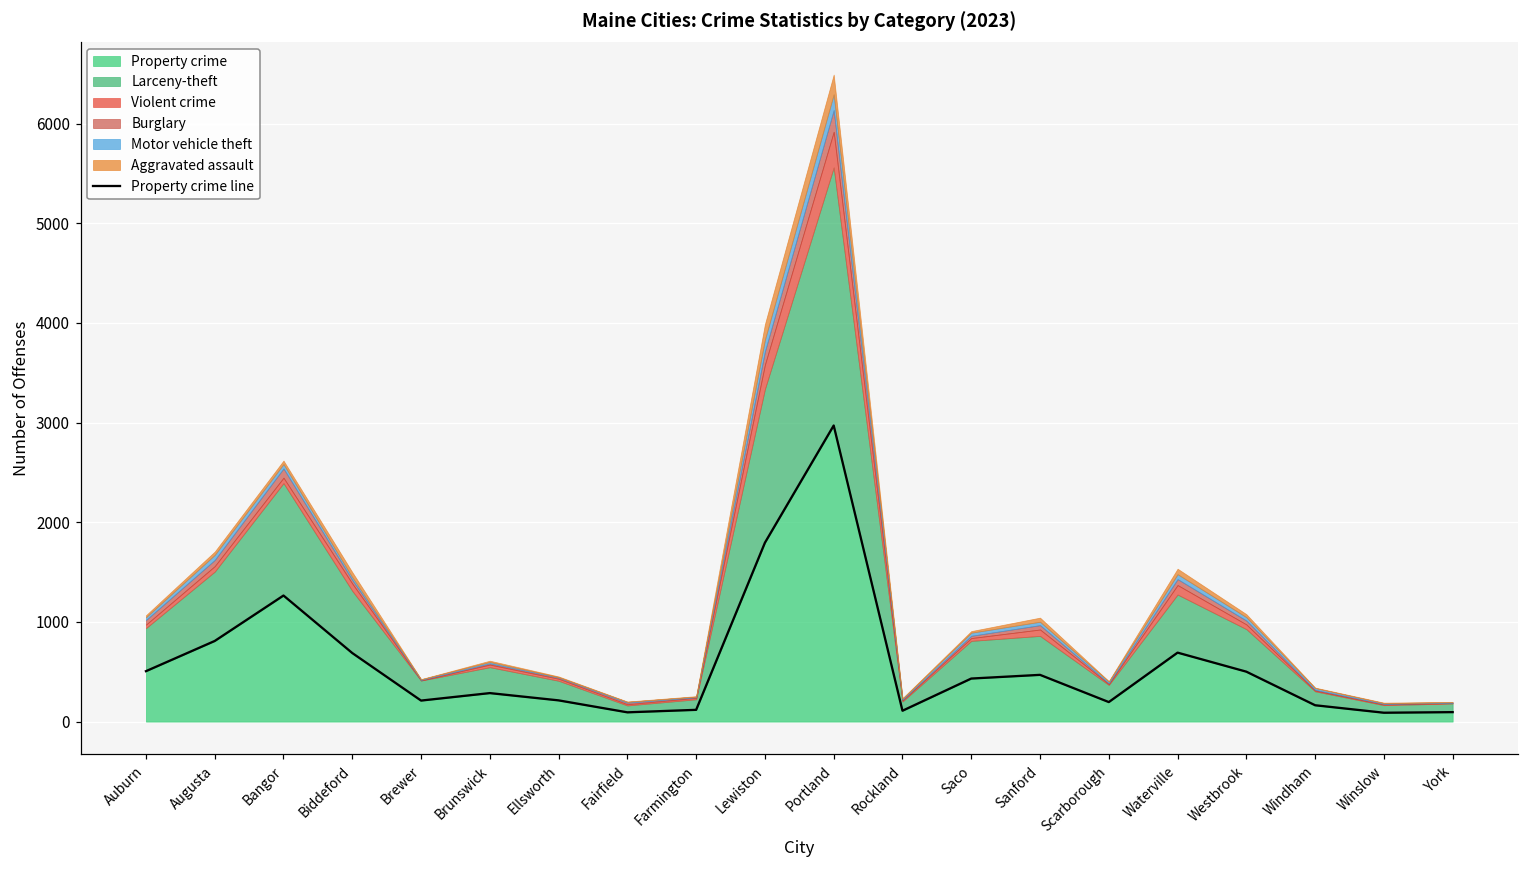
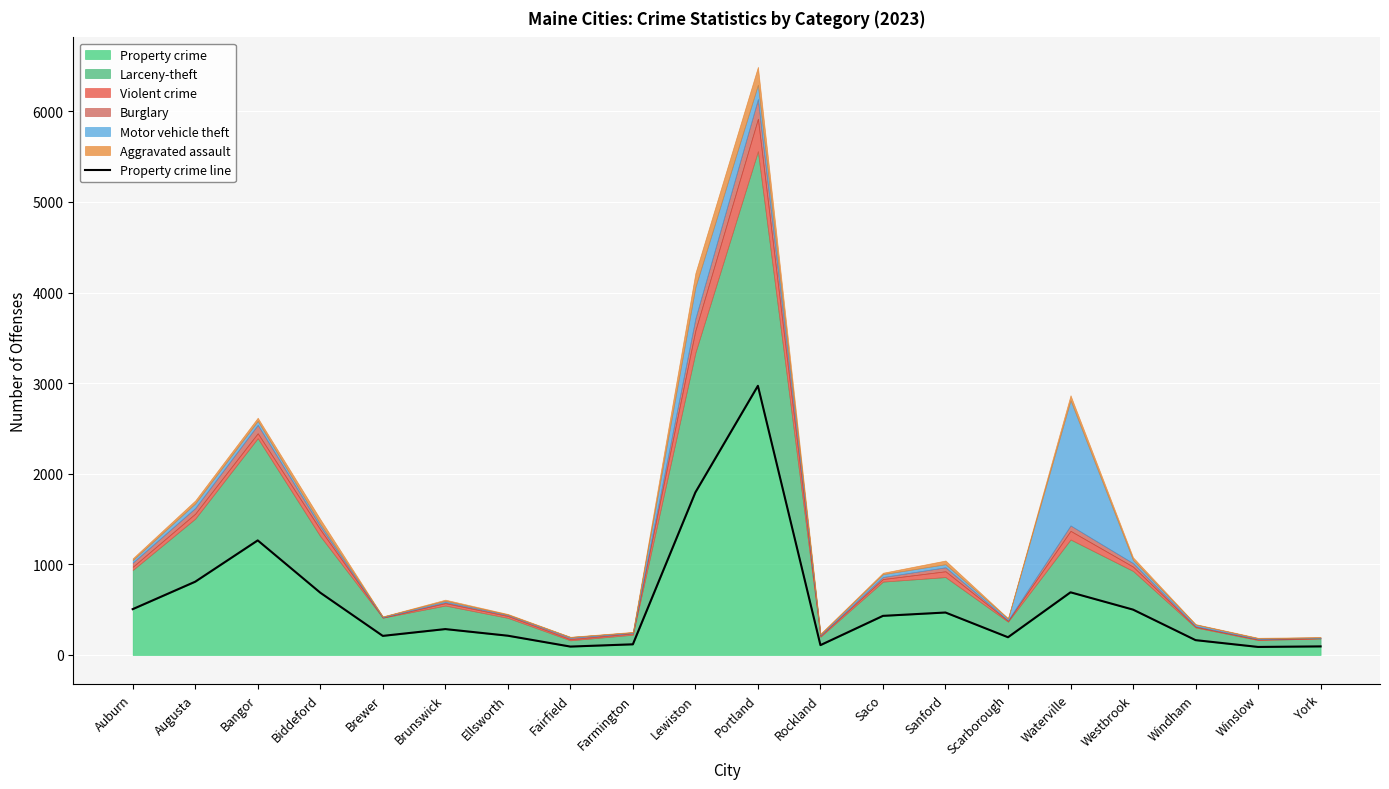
Motor vehicle theft, Lewiston: 100 -> 300
Motor vehicle theft, Waterville: 0 -> 1400
